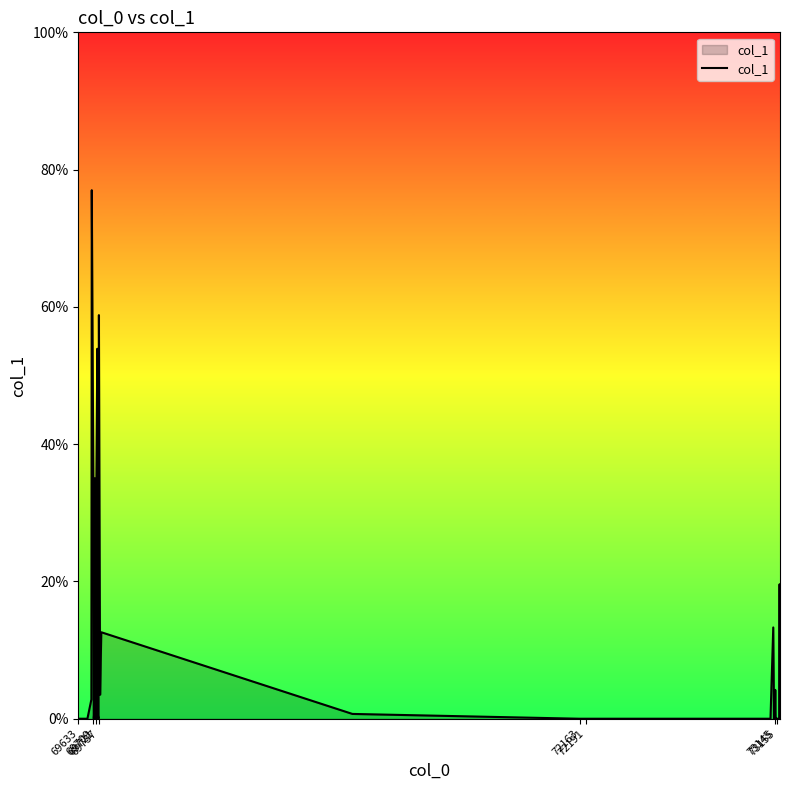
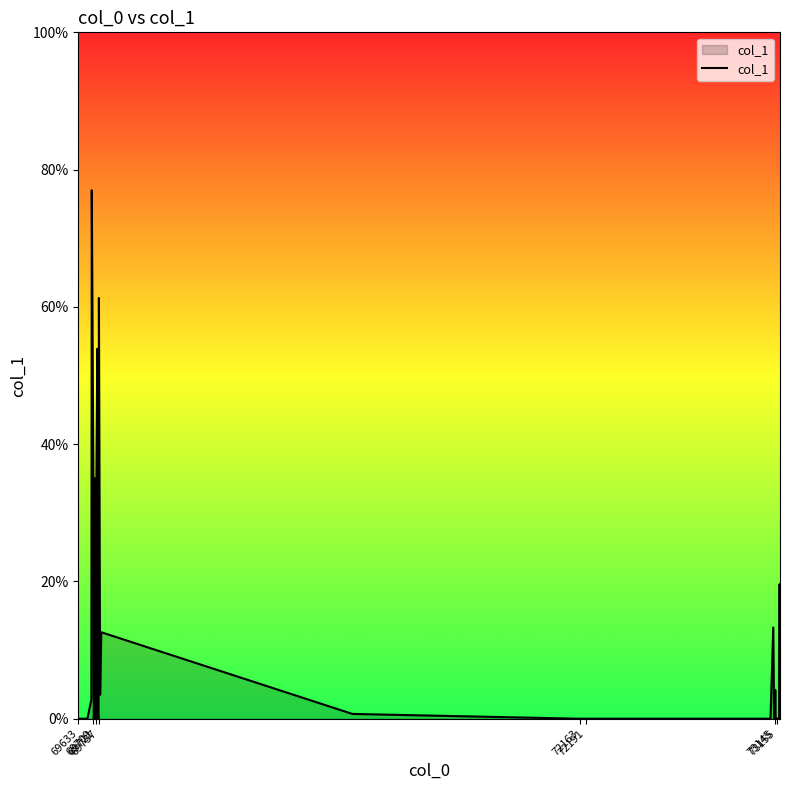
69737: 59% -> 61%
